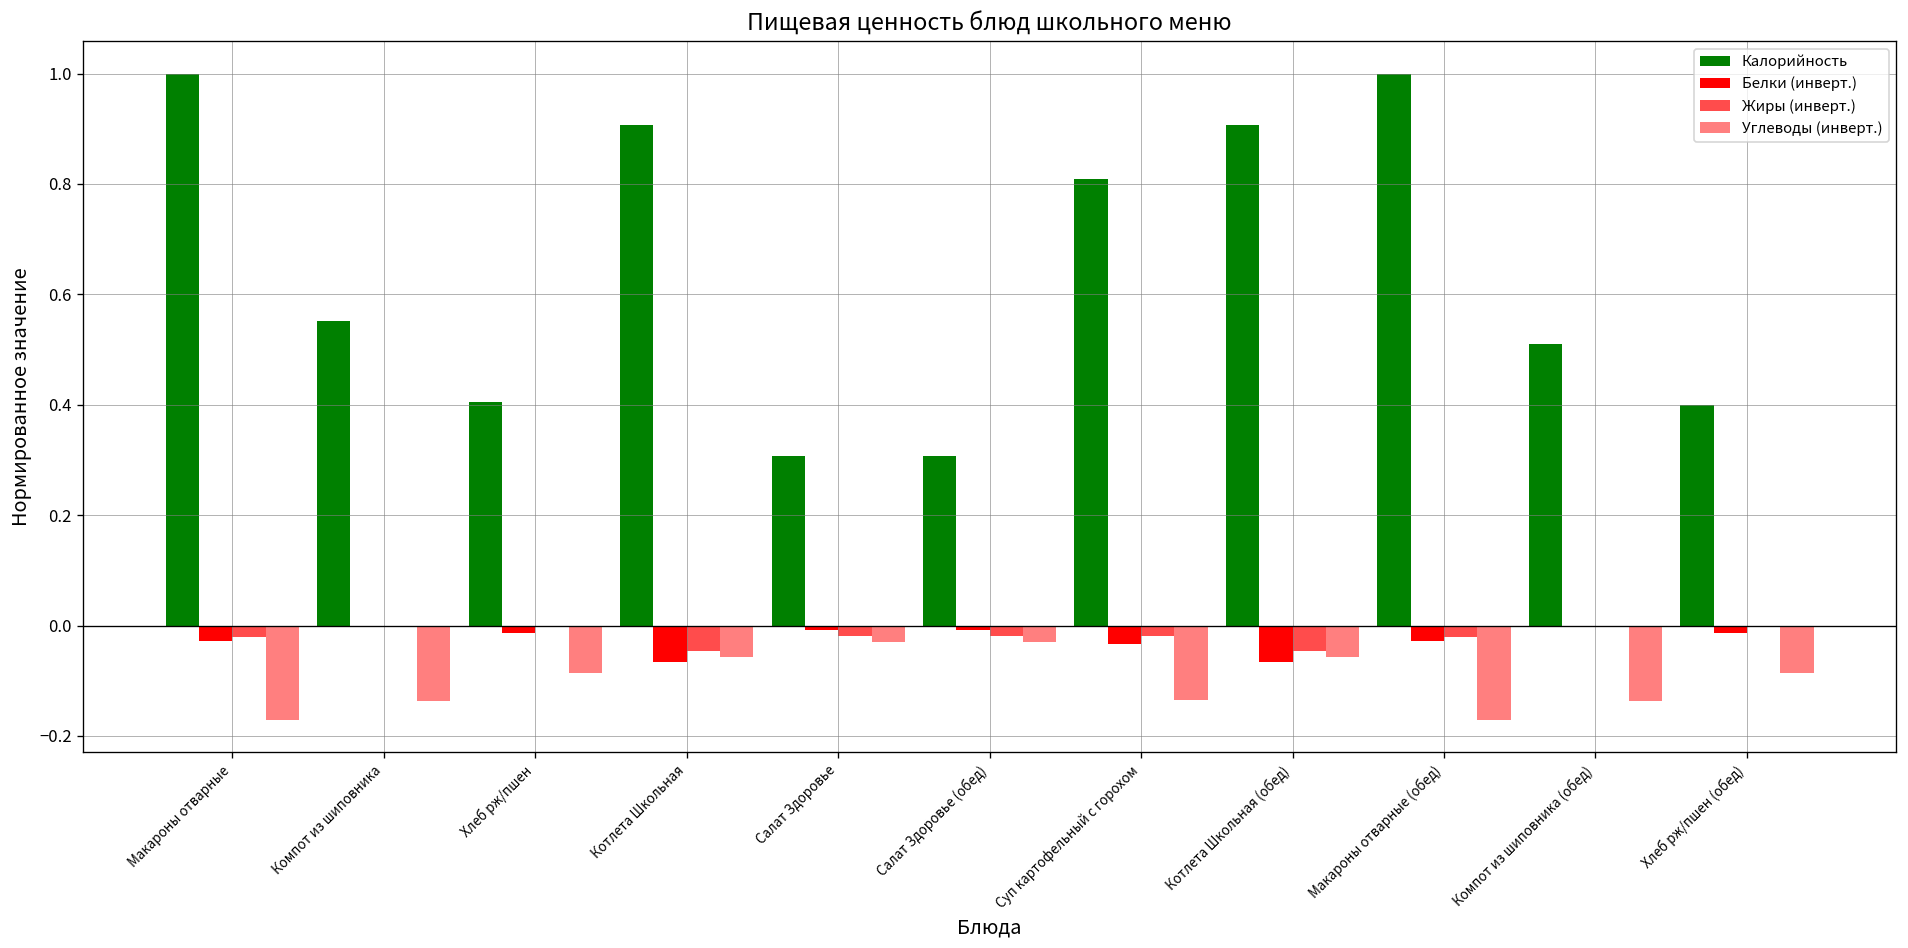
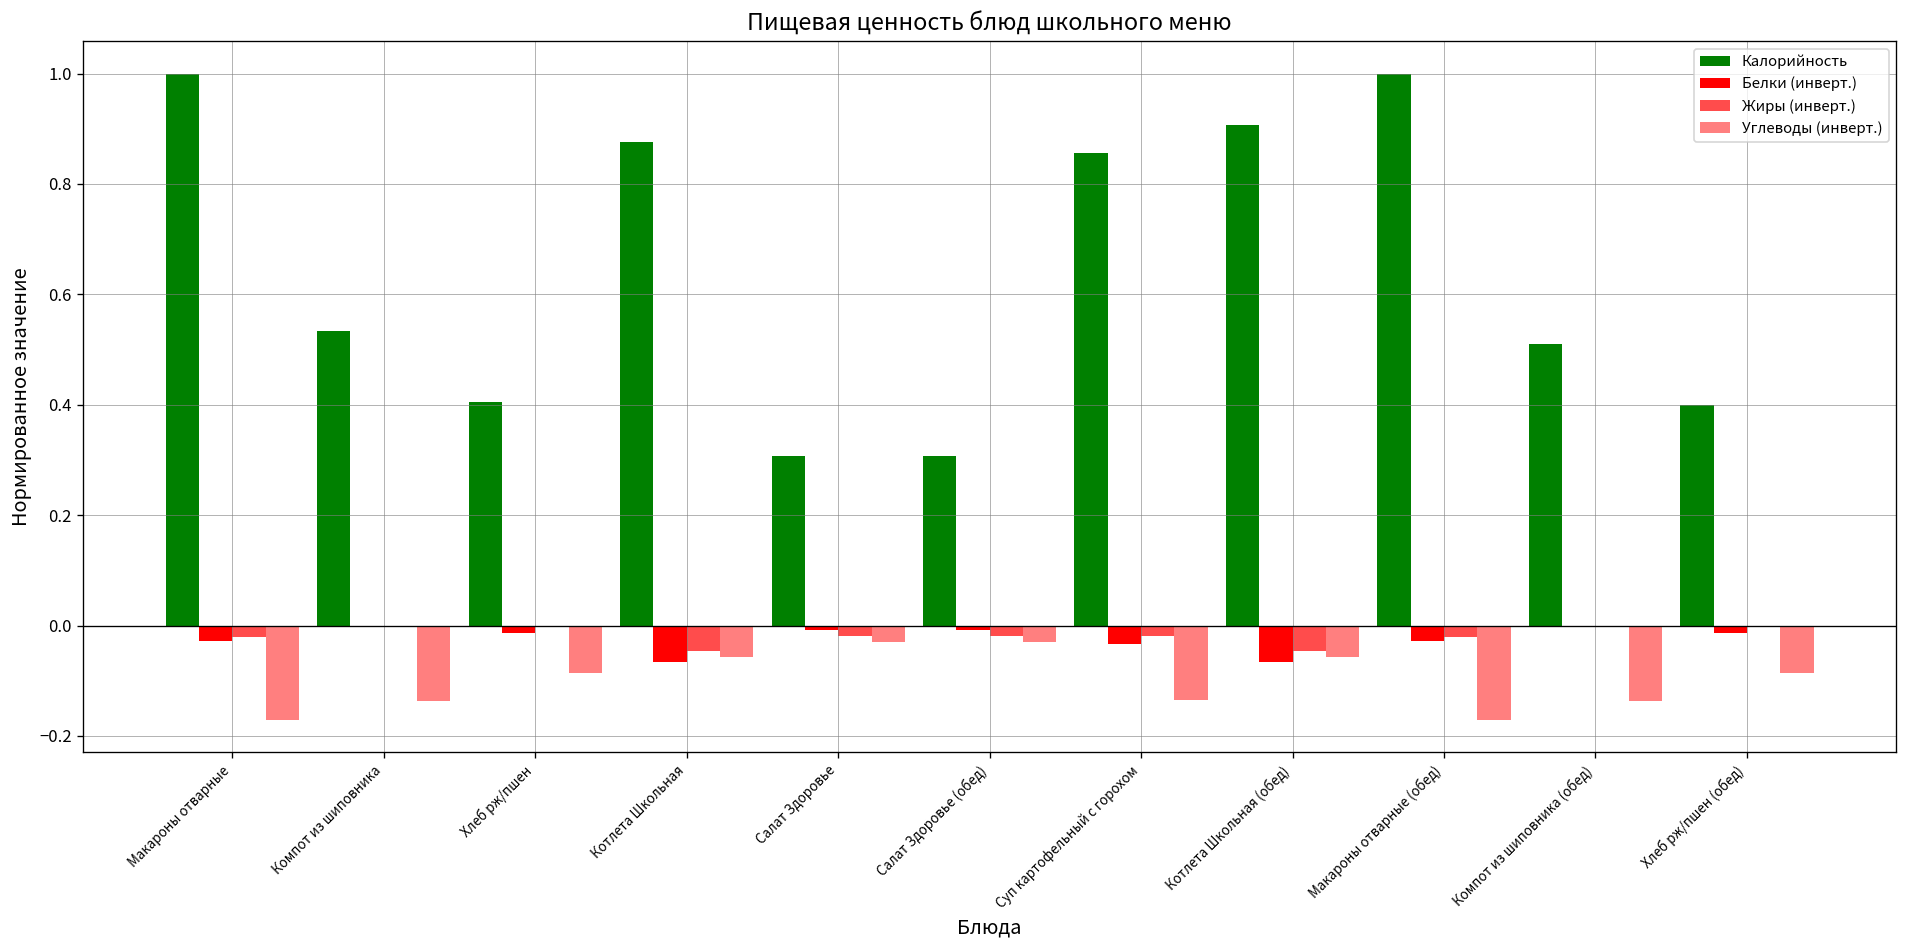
Калорийность, Компот из шиповника: 0.55 -> 0.53
Калорийность, Котлета Школьная: 0.91 -> 0.88
Калорийность, Суп картофельный с горохом: 0.81 -> 0.86
